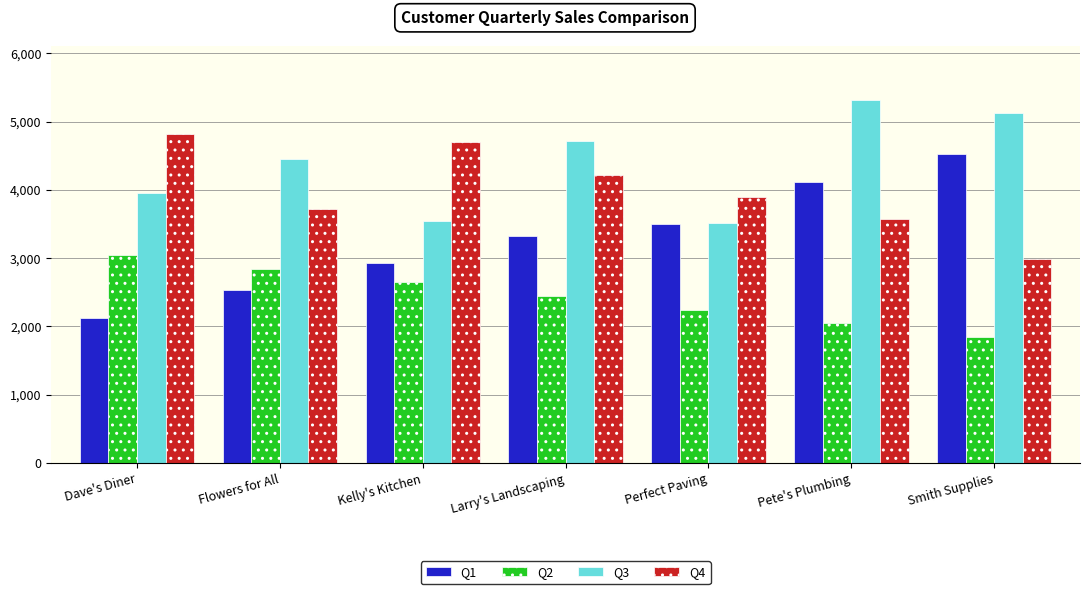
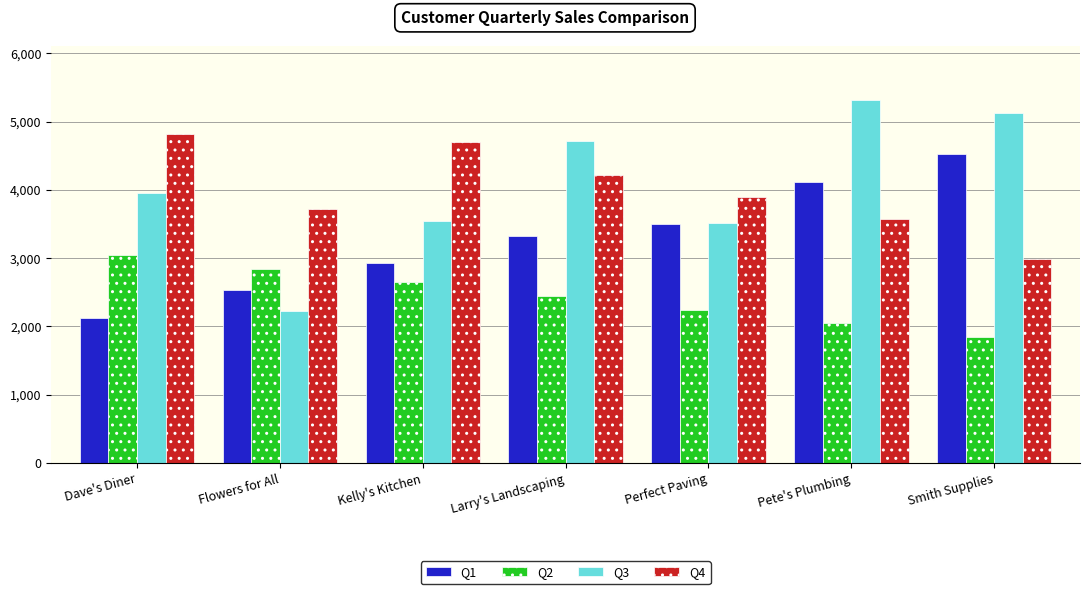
Q3, Flowers for All: 4,500 -> 2,200
